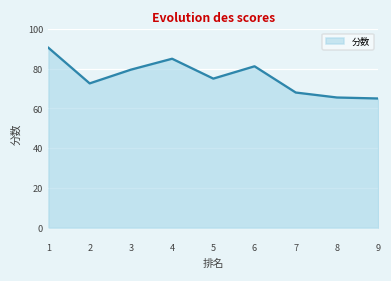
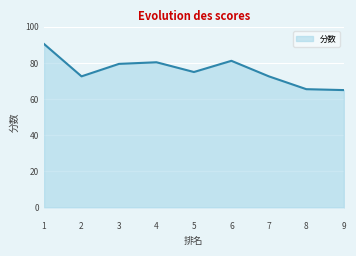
4: 85 -> 80
7: 68 -> 73
